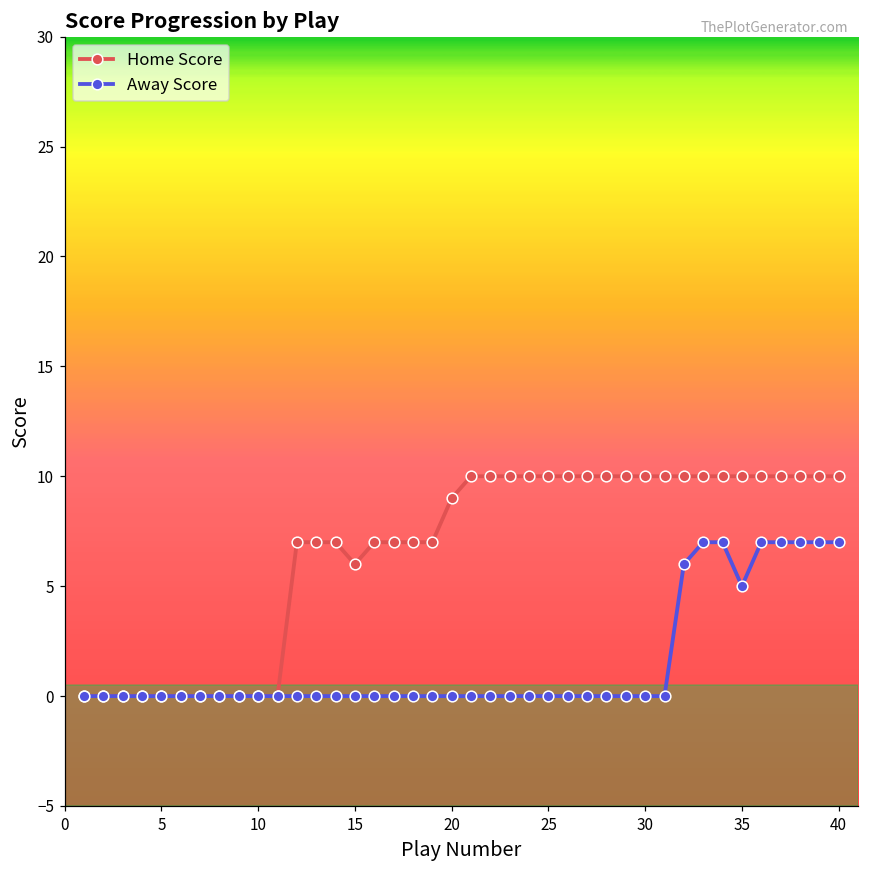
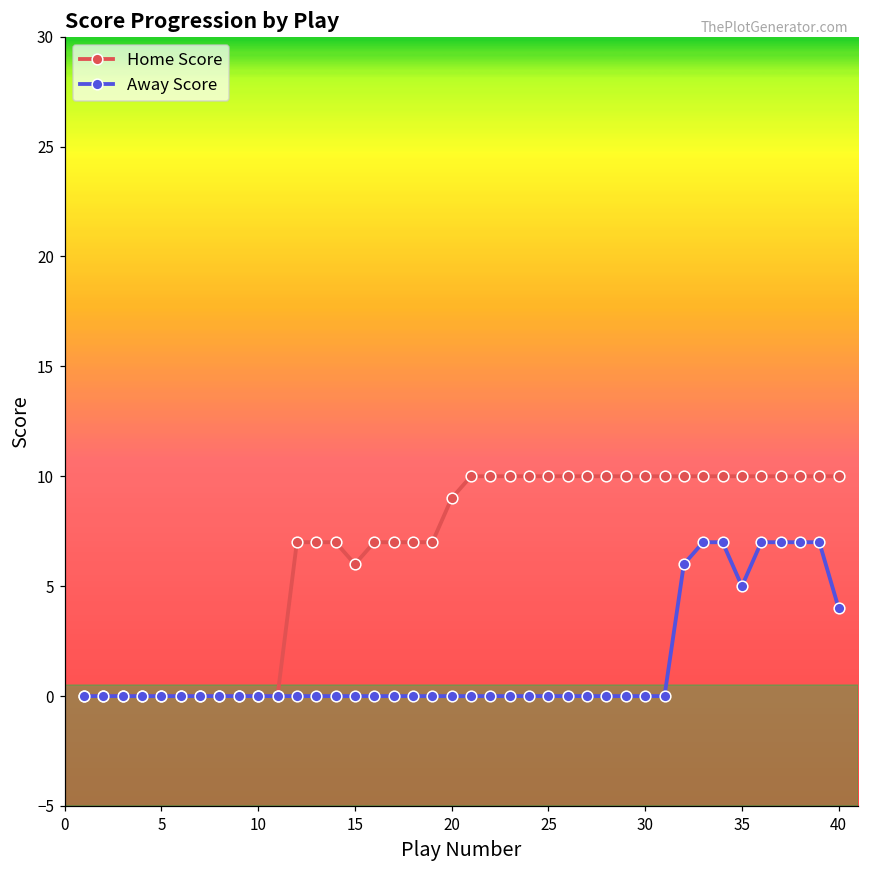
Away Score, 40: 7 -> 4
